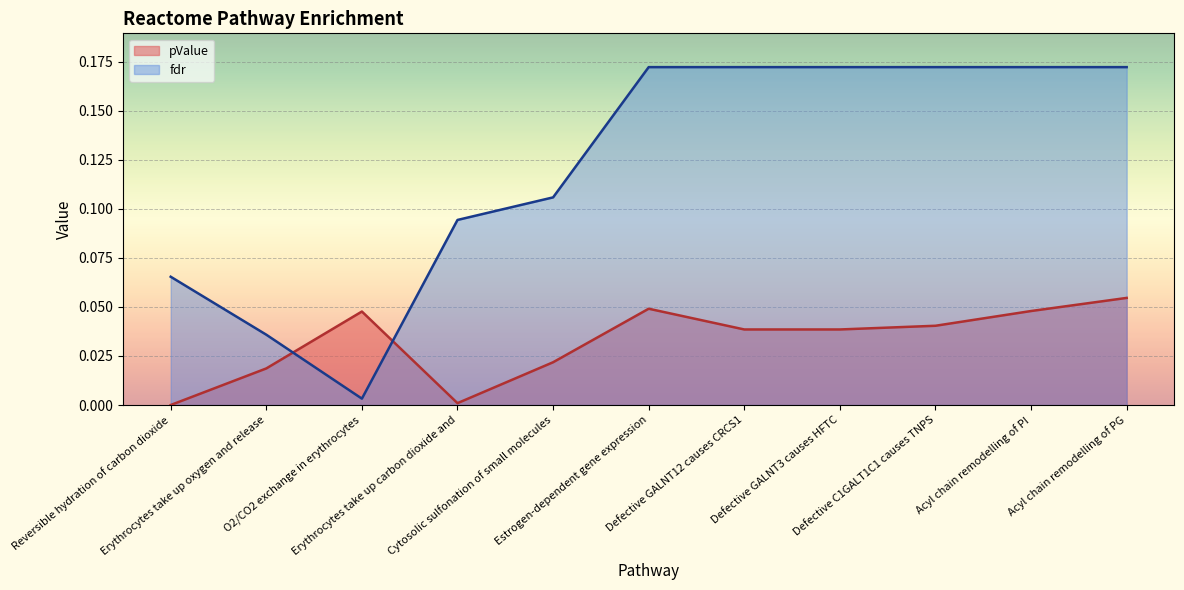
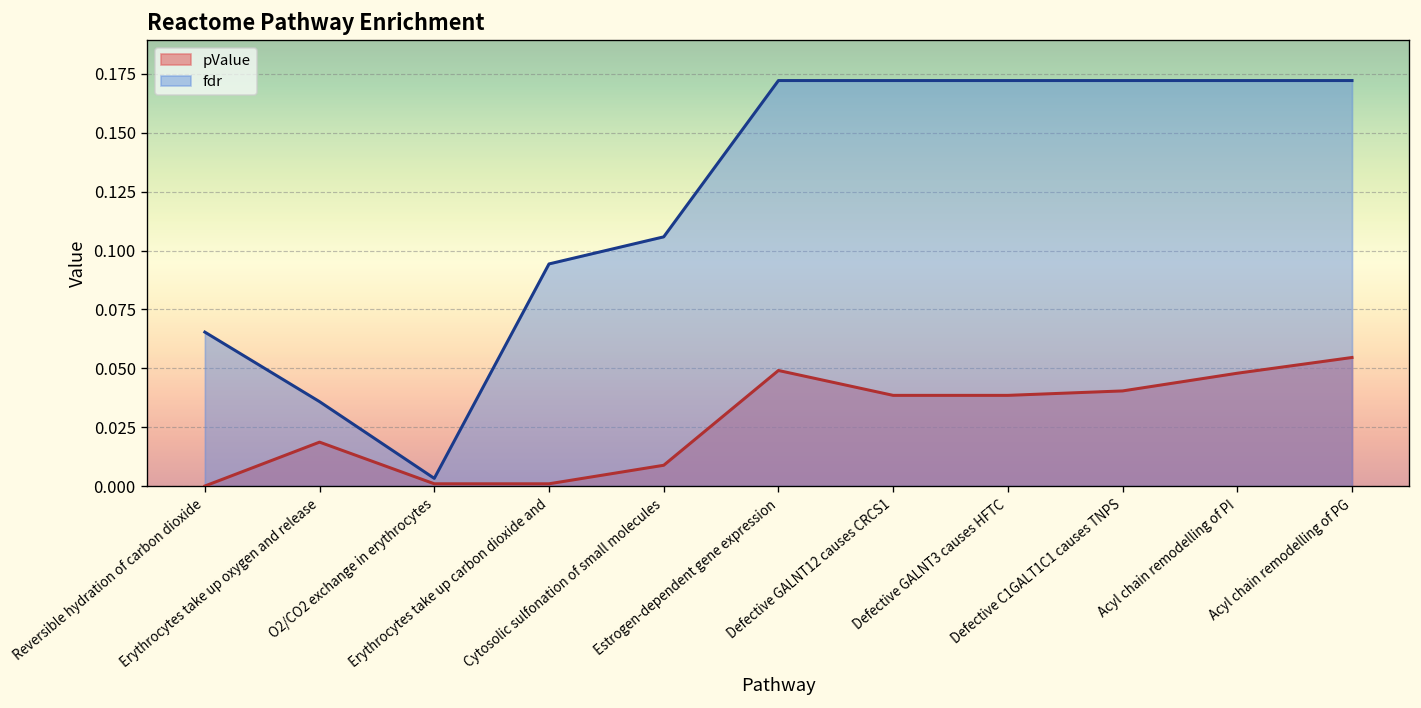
pValue, O2/CO2 exchange in erythrocytes: 0.048 -> 0.001
pValue, Cytosolic sulfonation of small molecules: 0.022 -> 0.009
